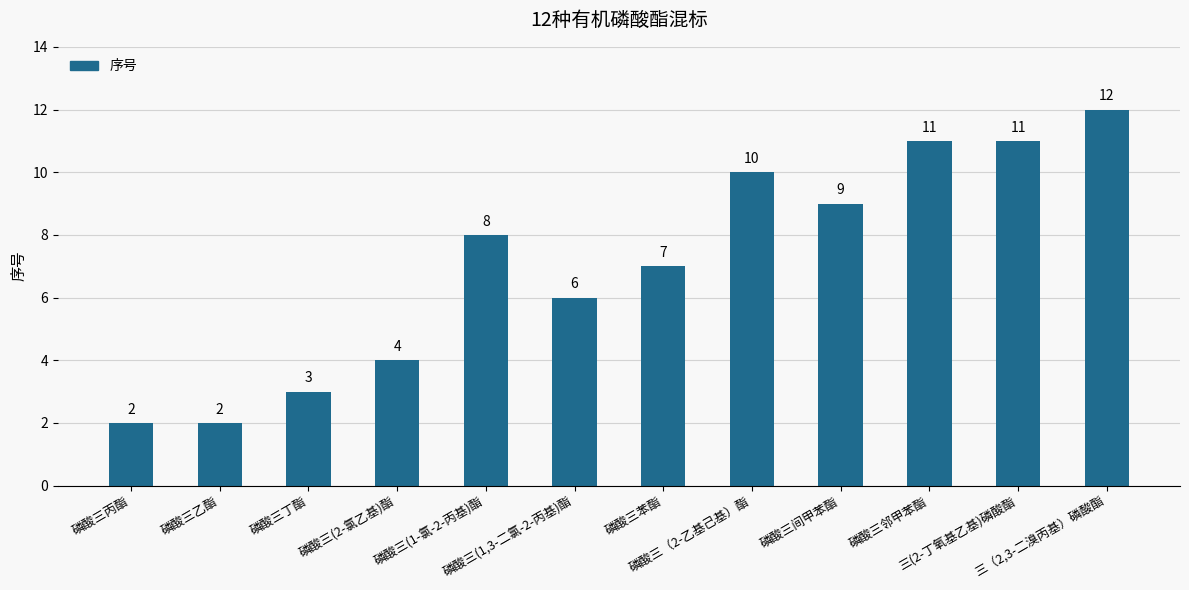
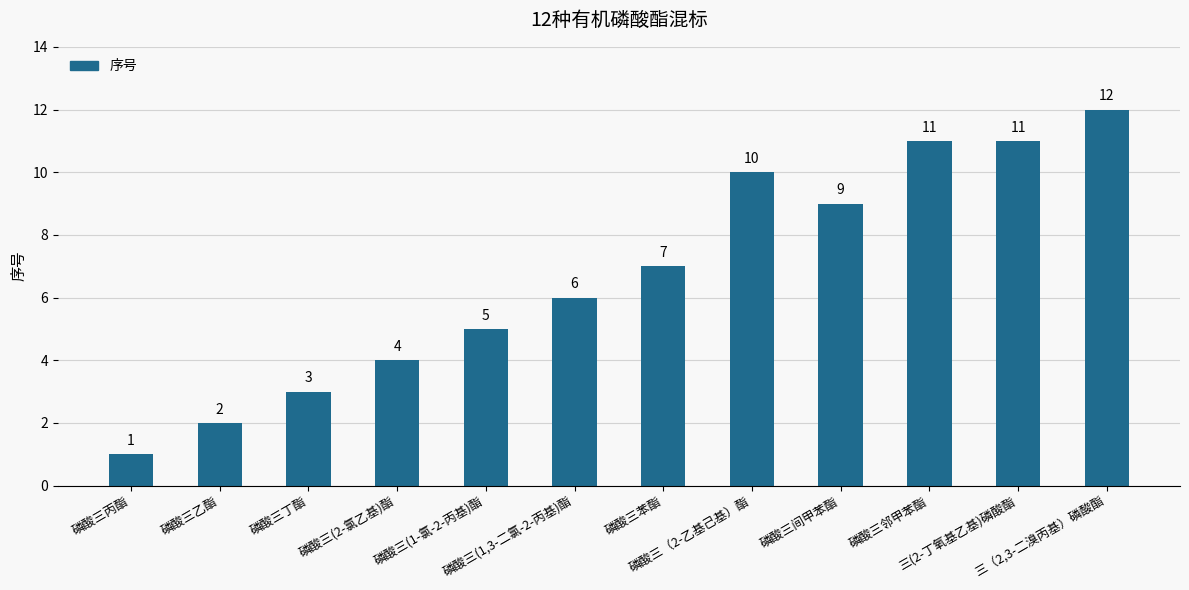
磷酸三丙酯: 2 -> 1
磷酸三(1-氯-2-丙基)酯: 8 -> 5
